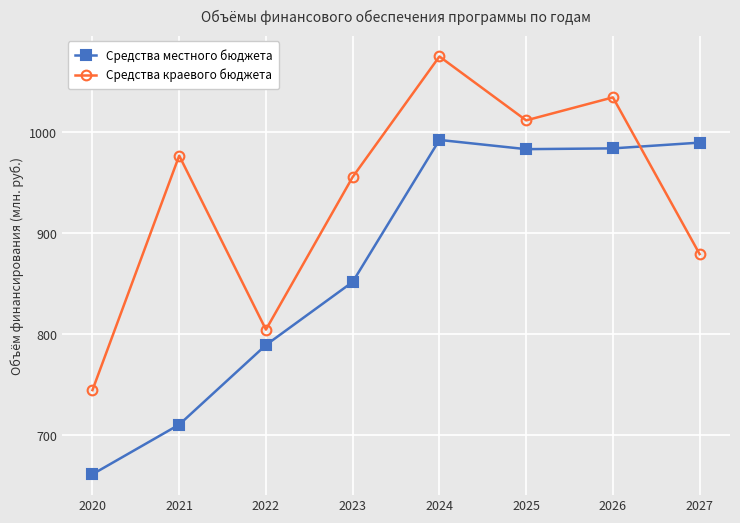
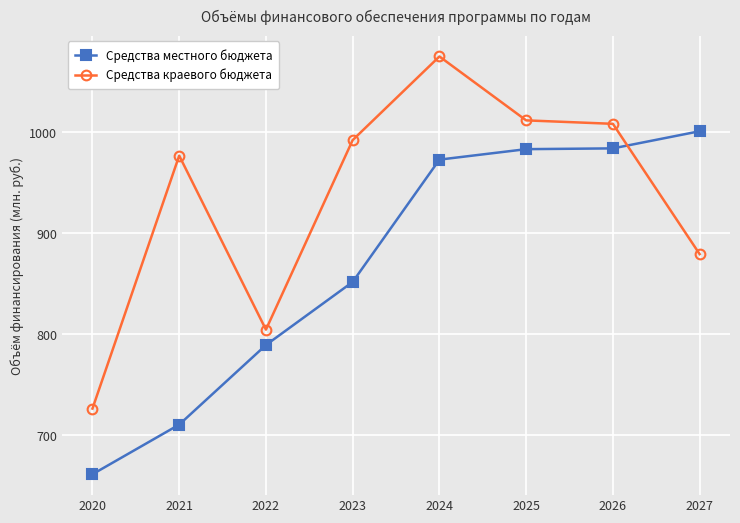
Средства краевого бюджета, 2020: 745 -> 727
Средства краевого бюджета, 2023: 956 -> 992
Средства местного бюджета, 2024: 992 -> 973
Средства краевого бюджета, 2026: 1034 -> 1008
Средства местного бюджета, 2027: 990 -> 1001
